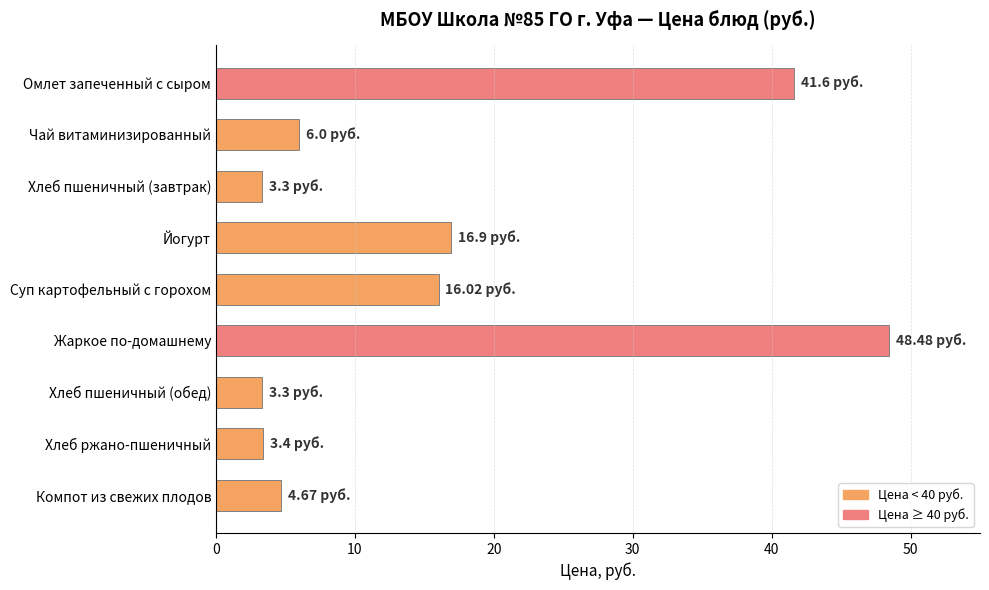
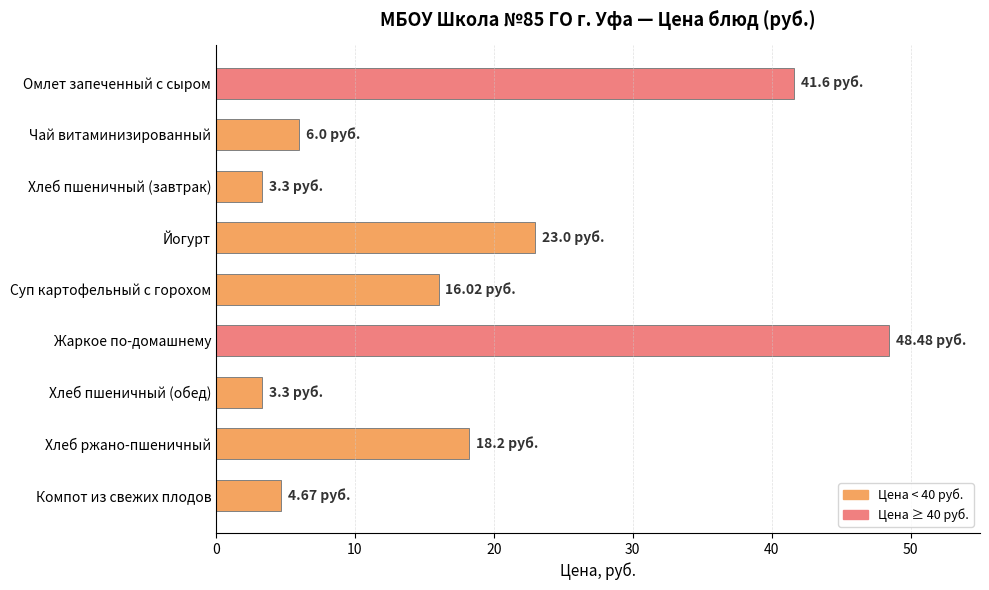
Йогурт: 16.9 -> 23.0
Хлеб ржано-пшеничный: 3.4 -> 18.2
